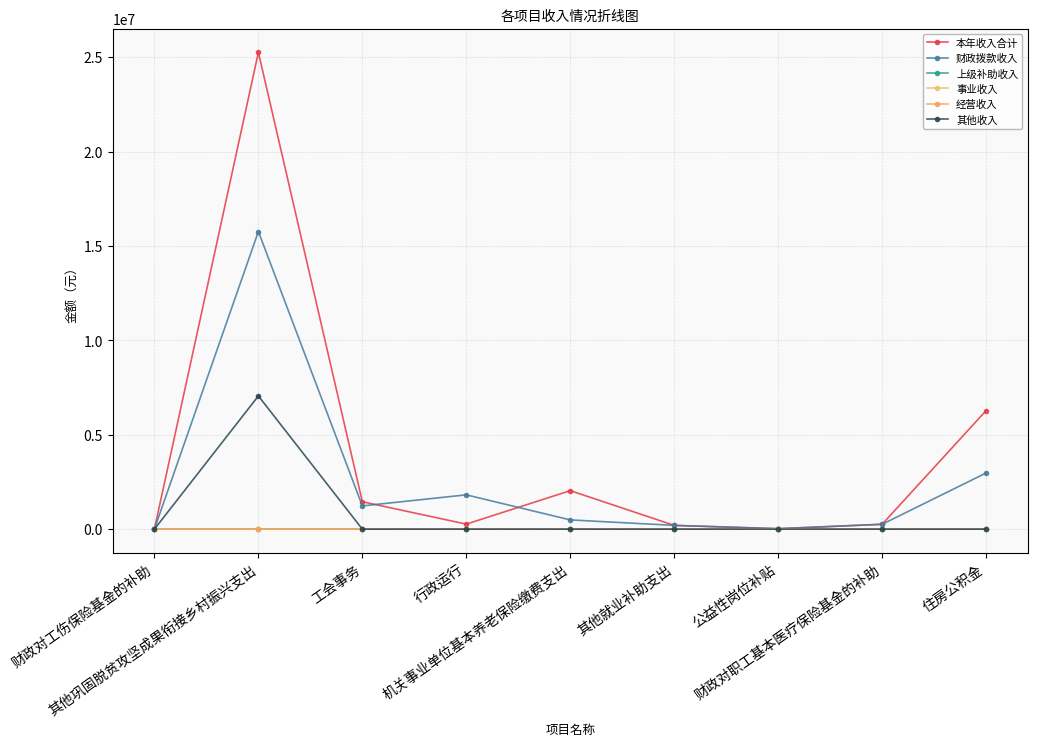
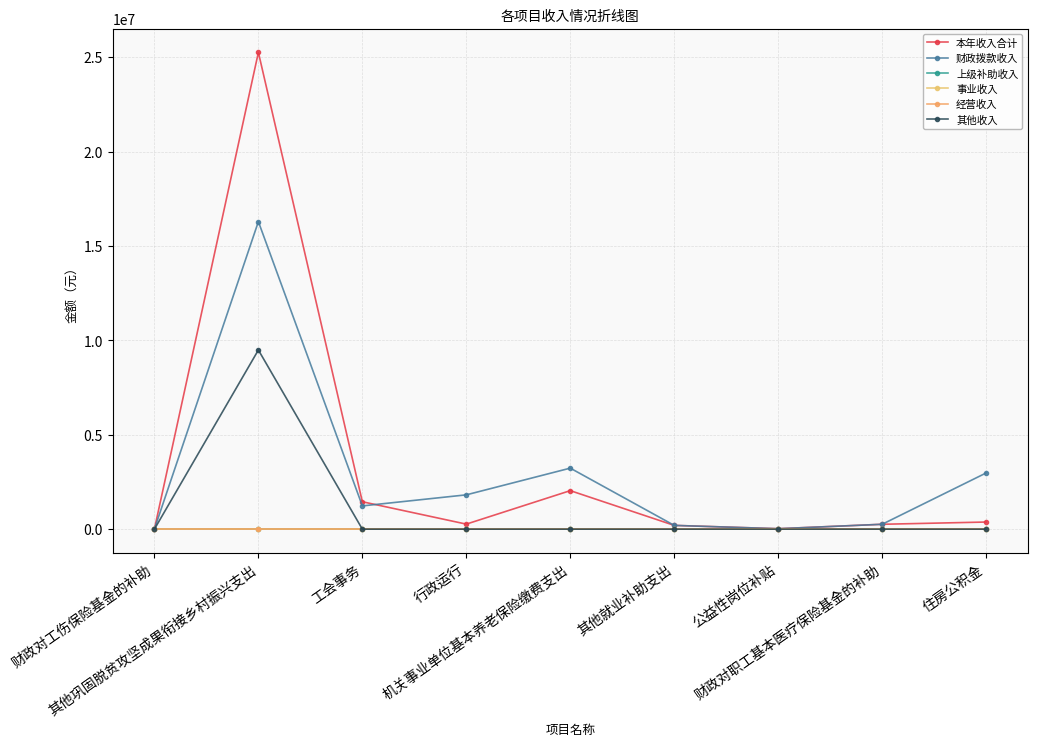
财政拨款收入, 其他巩固脱贫攻坚成果衔接乡村振兴支出: 15800000 -> 16300000
其他收入, 其他巩固脱贫攻坚成果衔接乡村振兴支出: 7100000 -> 9500000
财政拨款收入, 机关事业单位基本养老保险缴费支出: 500000 -> 3200000
本年收入合计, 住房公积金: 6300000 -> 400000
